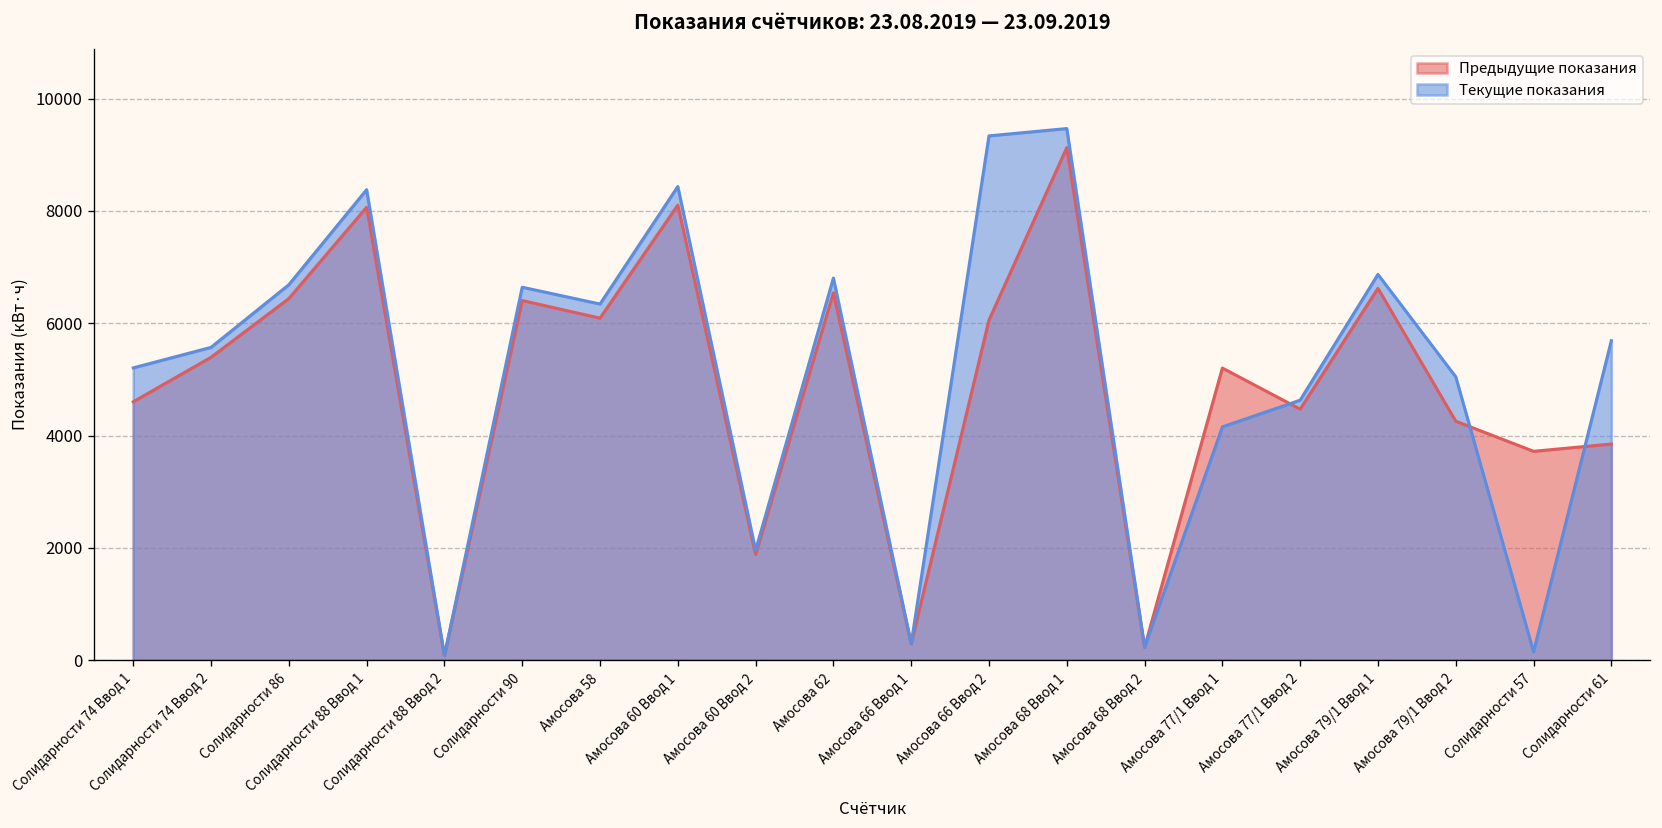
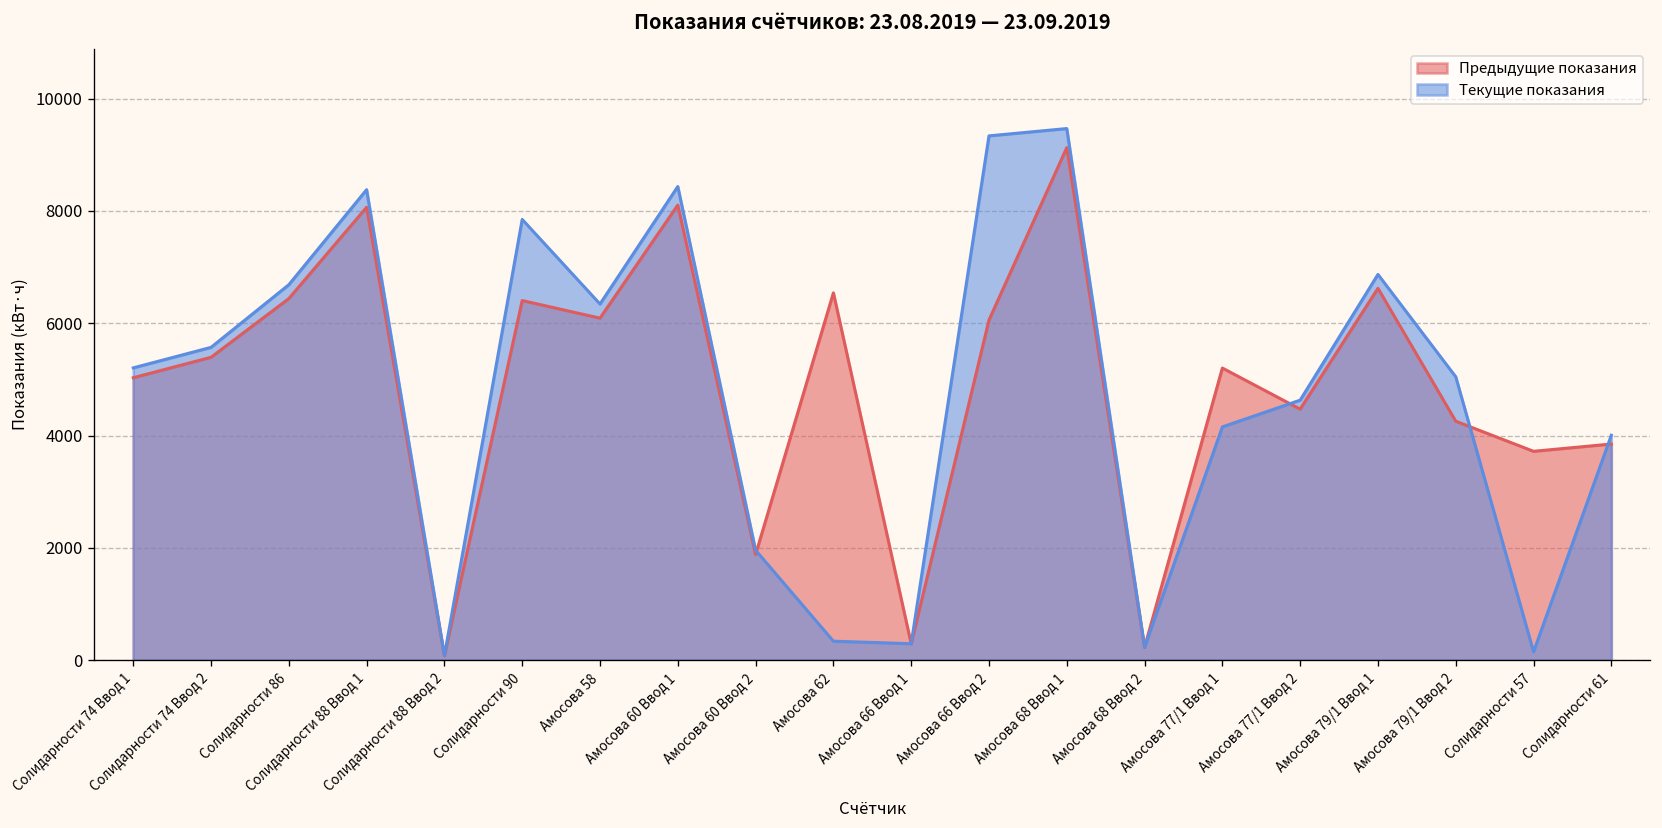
Предыдущие показания, Солидарности 74 Ввод 1: 4600 -> 5000
Текущие показания, Солидарности 90: 6600 -> 7900
Текущие показания, Амосова 62: 6800 -> 300
Текущие показания, Солидарности 61: 5700 -> 4000
